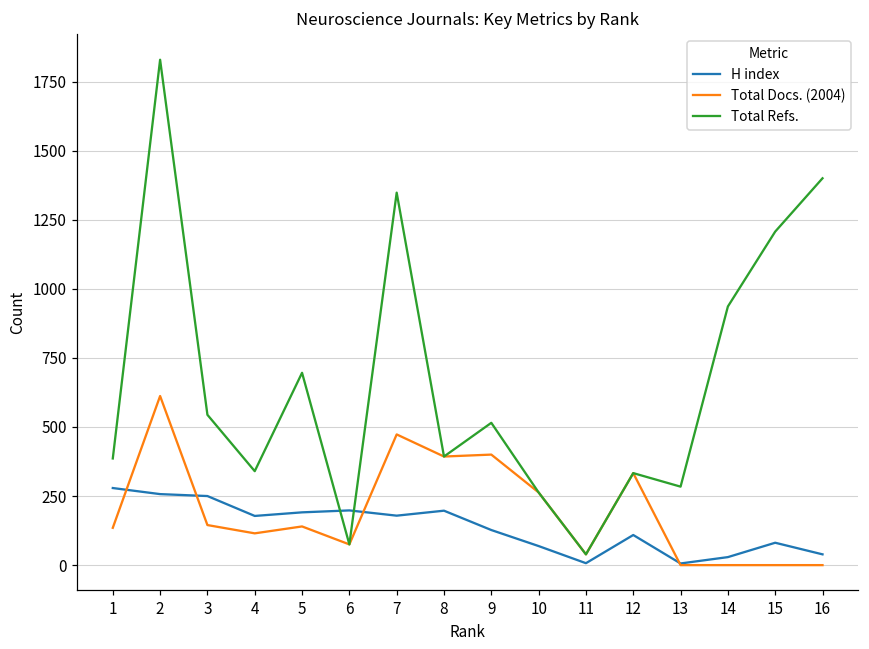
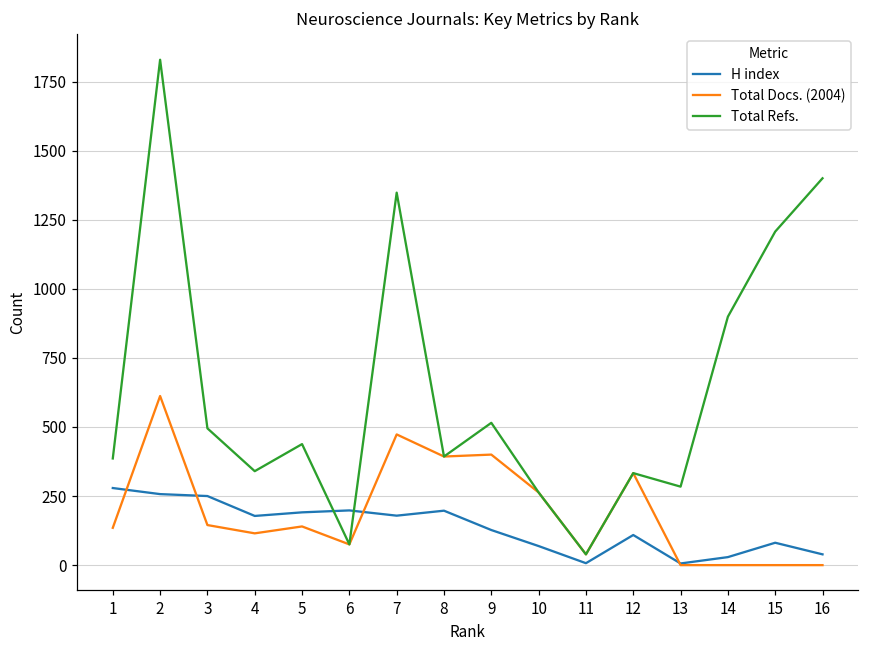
Total Refs., 3: 540 -> 500
Total Refs., 5: 700 -> 440
Total Refs., 14: 940 -> 900
